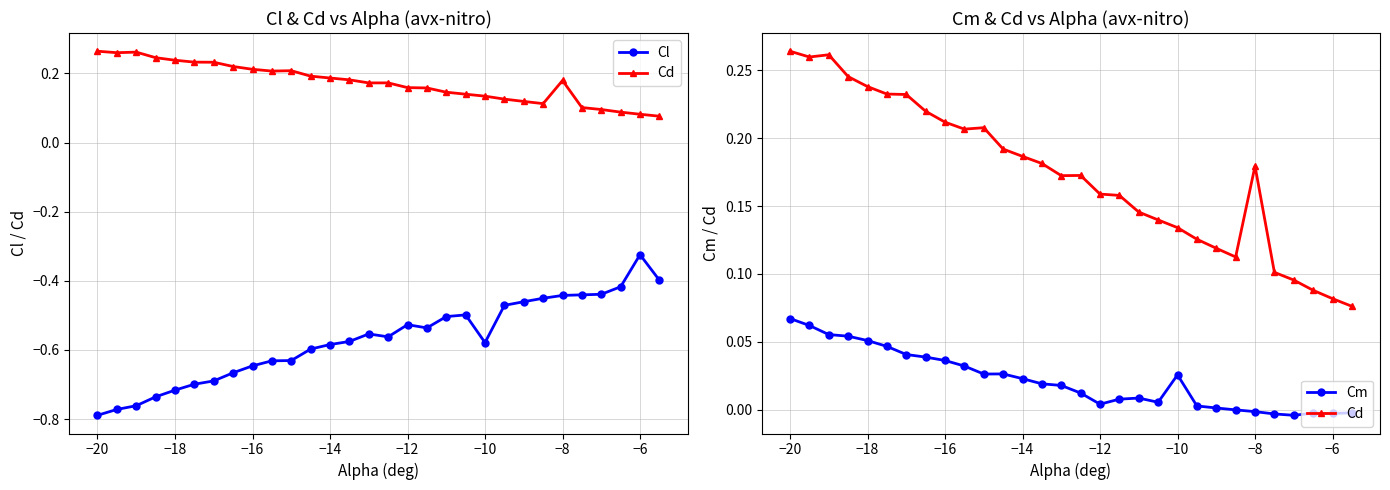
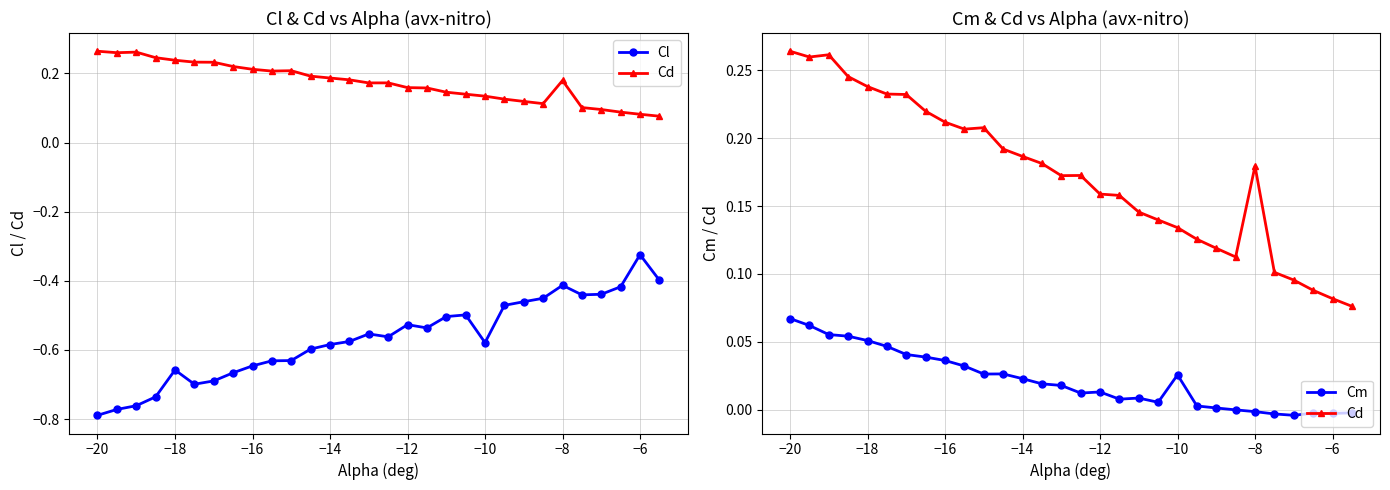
Cl & Cd vs Alpha (avx-nitro), Cl, −18: -0.72 -> -0.66
Cl & Cd vs Alpha (avx-nitro), Cl, −8: -0.44 -> -0.41
Cm & Cd vs Alpha (avx-nitro), Cm, −12: 0.004 -> 0.013
